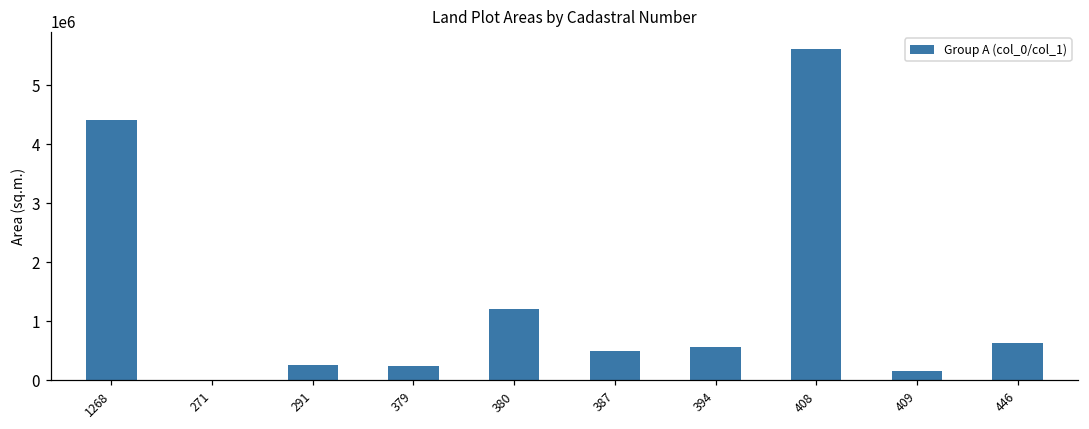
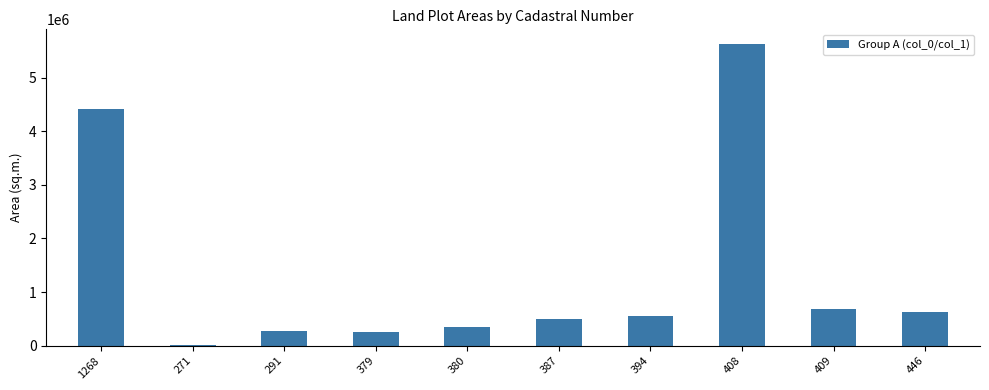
380: 1200000 -> 300000
409: 200000 -> 700000
